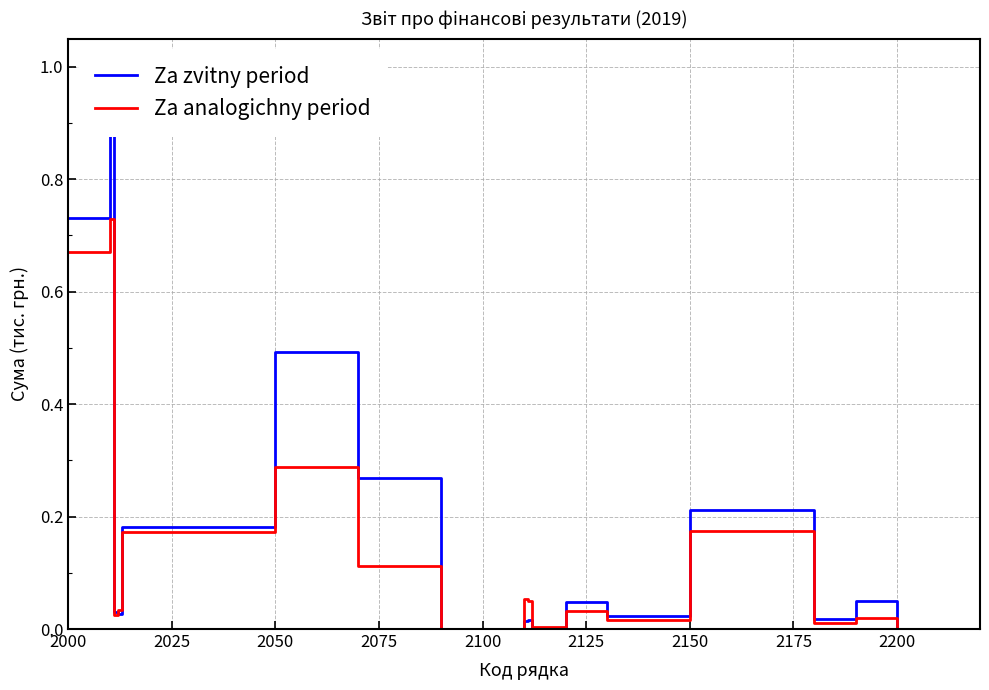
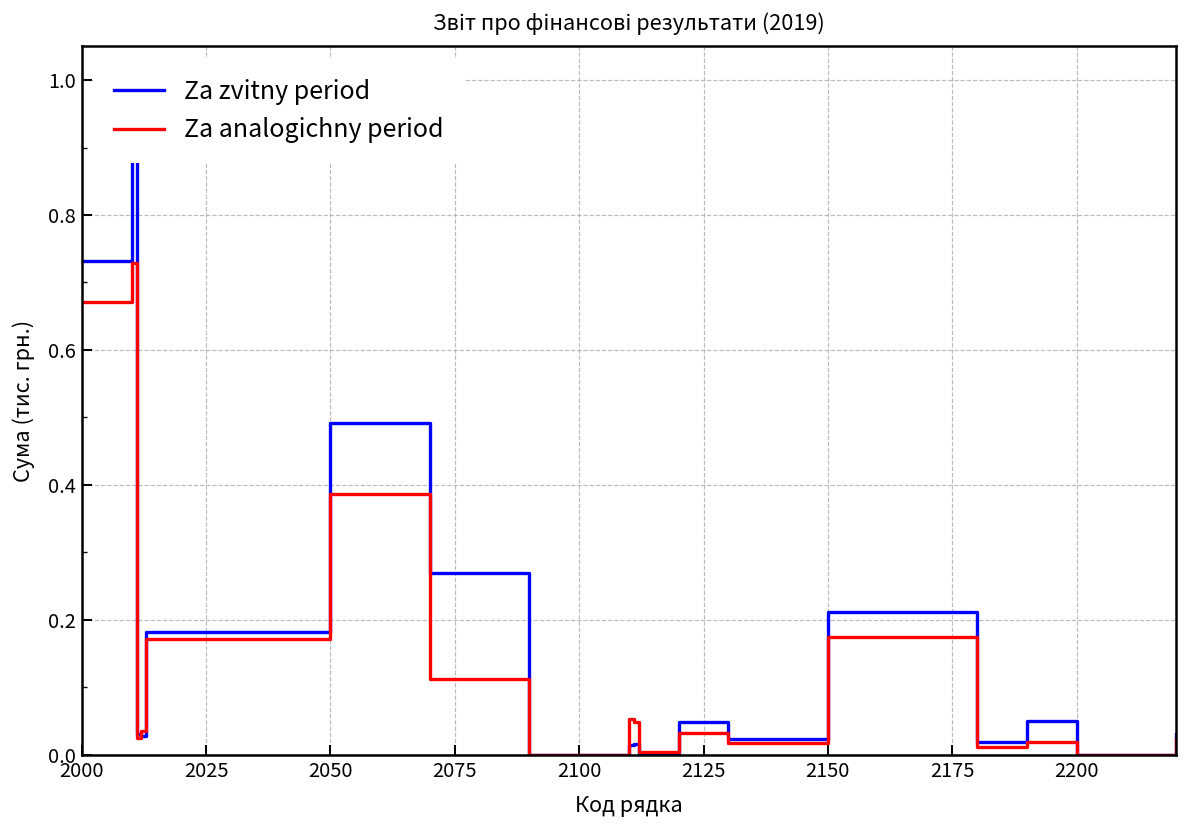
Za analogichny period, 2050: 0.29 -> 0.39
